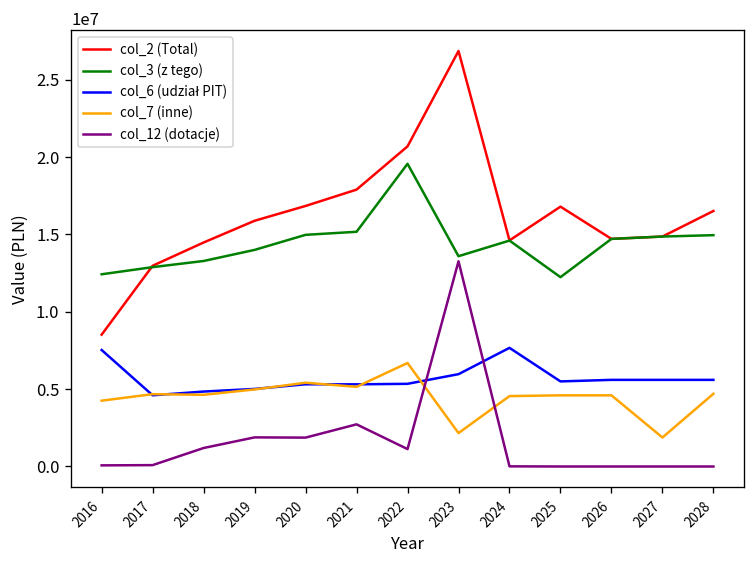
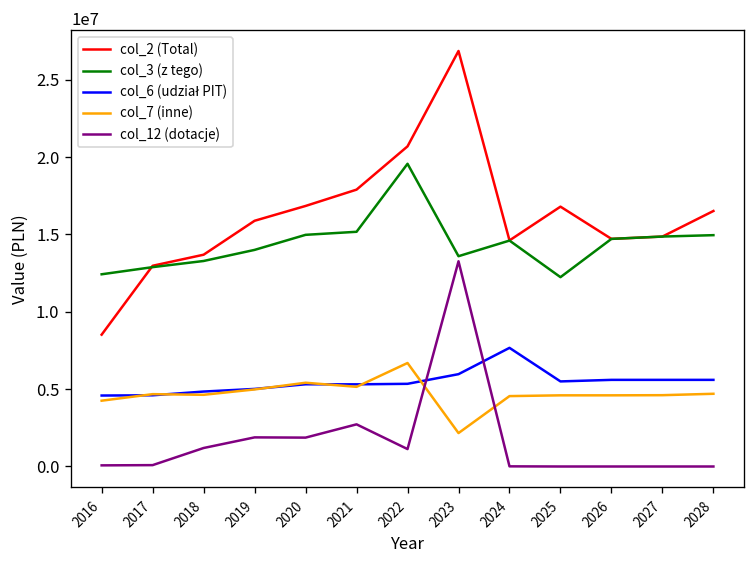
col_6 (udział PIT), 2016: 7500000 -> 4600000
col_2 (Total), 2018: 14500000 -> 13700000
col_7 (inne), 2027: 1900000 -> 4600000
